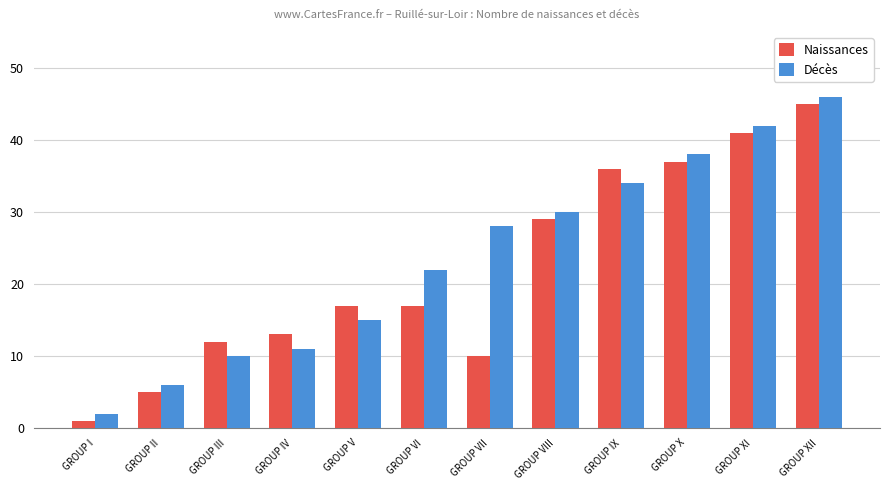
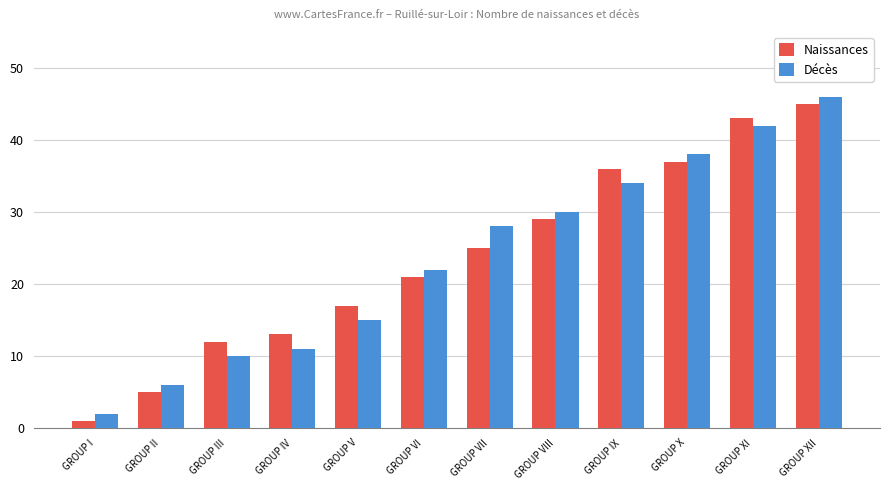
Naissances, GROUP VI: 17 -> 21
Naissances, GROUP VII: 10 -> 25
Naissances, GROUP XI: 41 -> 43
